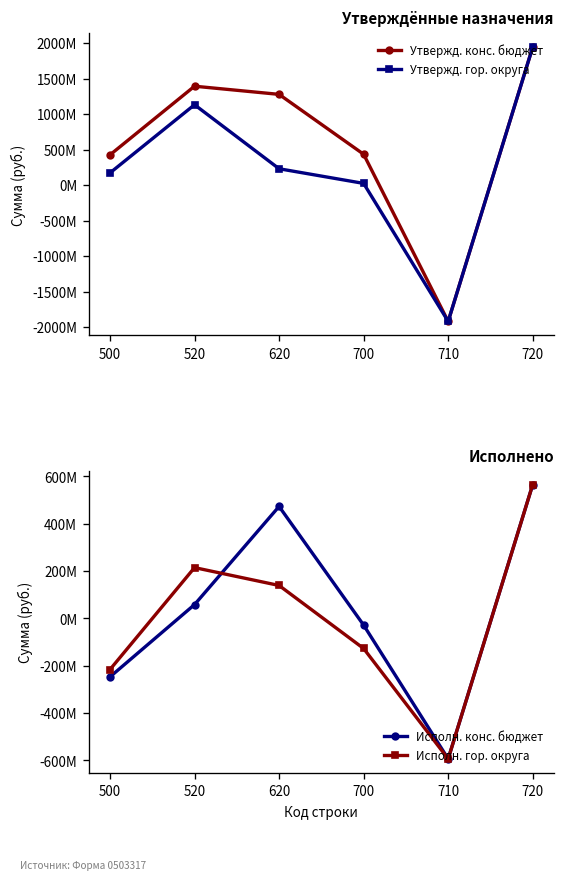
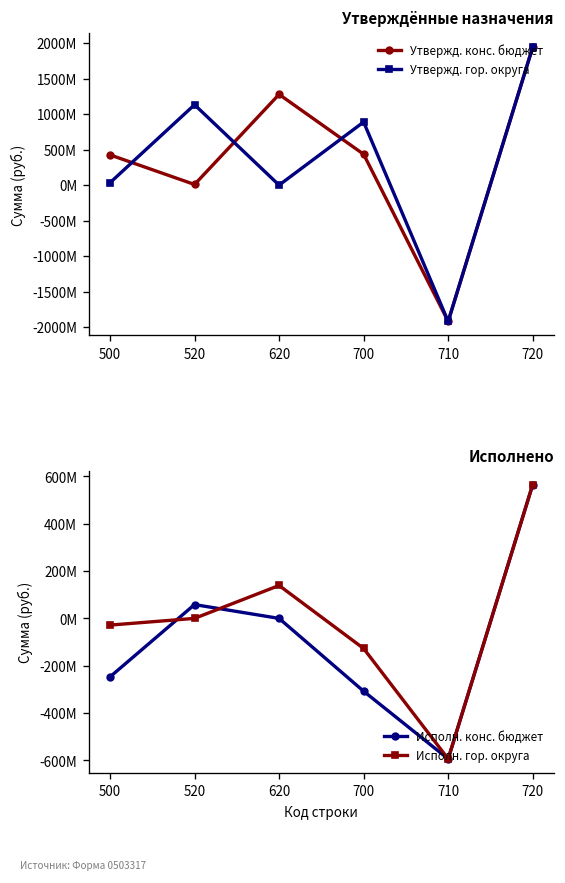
Утверждённые назначения, Утвержд. гор. округа, 500: 200000000 -> 0
Утверждённые назначения, Утвержд. конс. бюджет, 520: 1400000000 -> 0
Утверждённые назначения, Утвержд. гор. округа, 620: 200000000 -> 0
Утверждённые назначения, Утвержд. гор. округа, 700: 0 -> 900000000
Исполнено, Исполн. гор. округа, 500: -220000000 -> -30000000
Исполнено, Исполн. гор. округа, 520: 210000000 -> 0
Исполнено, Исполн. конс. бюджет, 620: 470000000 -> 0
Исполнено, Исполн. конс. бюджет, 700: -30000000 -> -310000000
